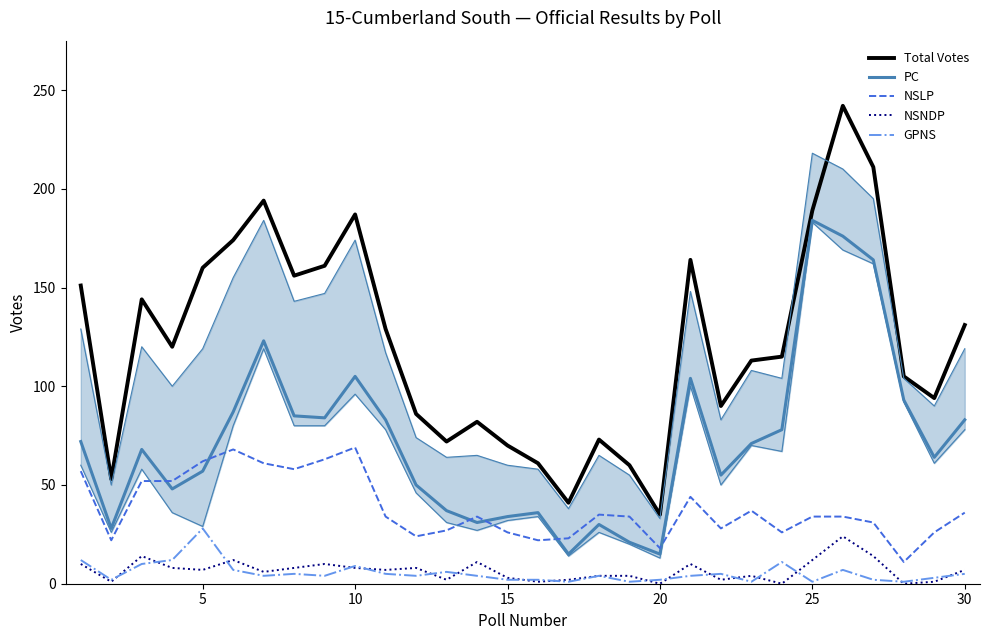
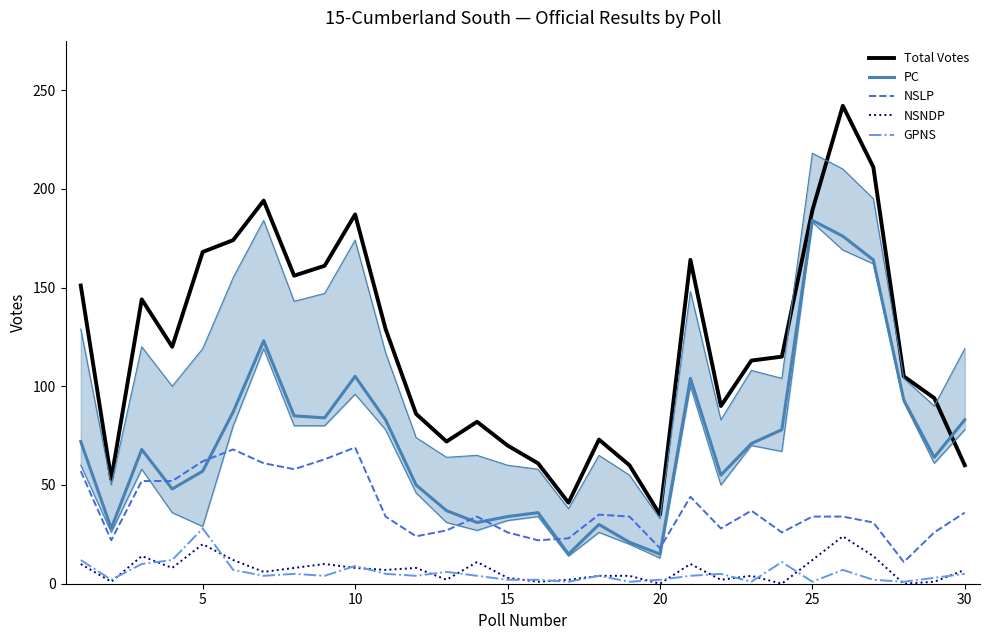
Total Votes, 5: 160 -> 168
NSNDP, 5: 7 -> 20
Total Votes, 30: 131 -> 60
